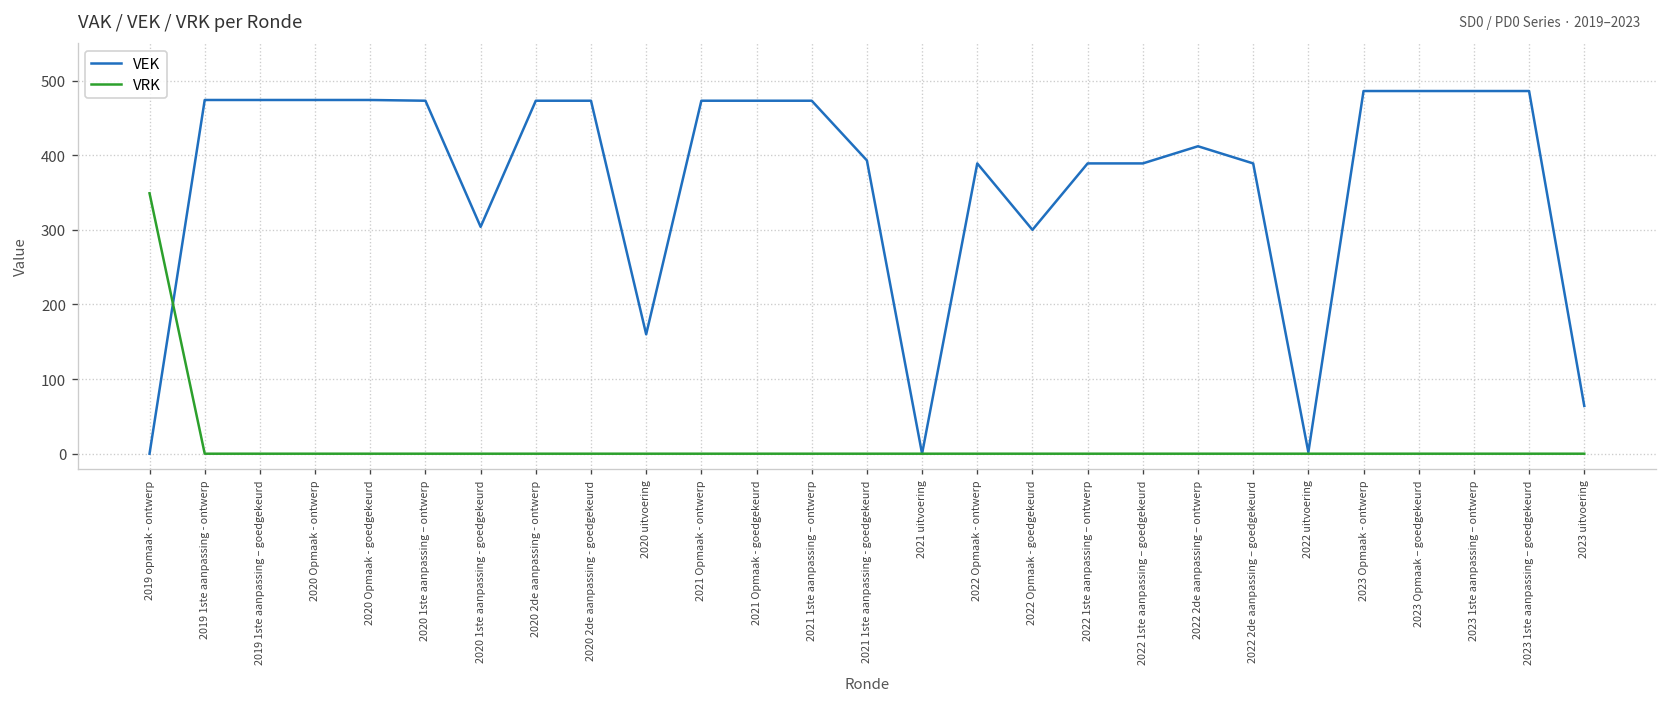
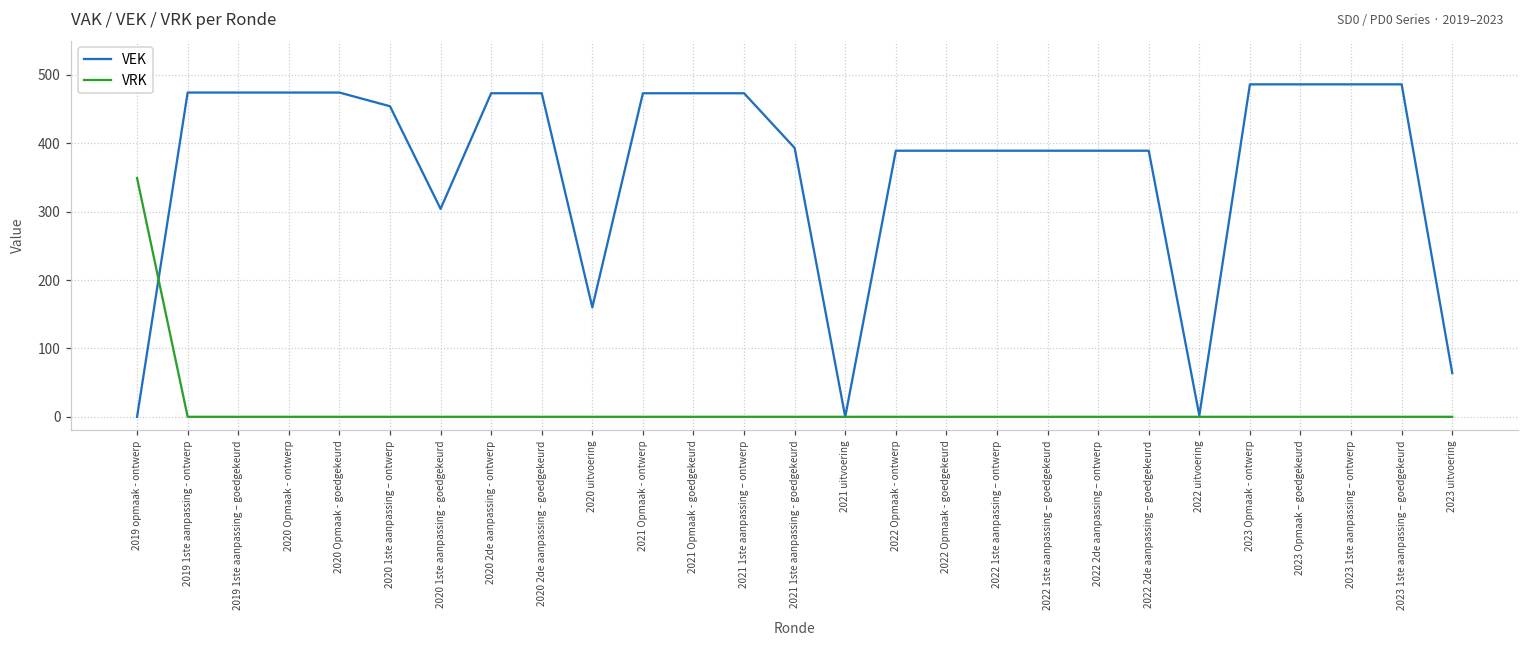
VEK, 2020 1ste aanpassing – ontwerp: 470 -> 450
VEK, 2022 Opmaak - goedgekeurd: 300 -> 390
VEK, 2022 2de aanpassing – ontwerp: 410 -> 390
